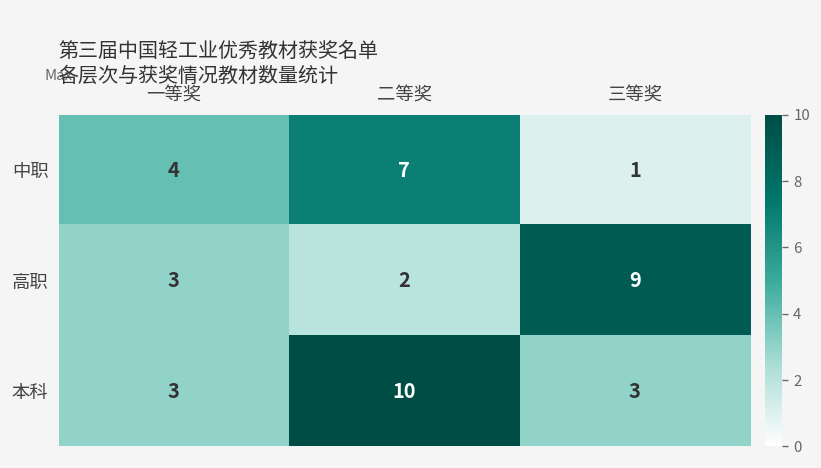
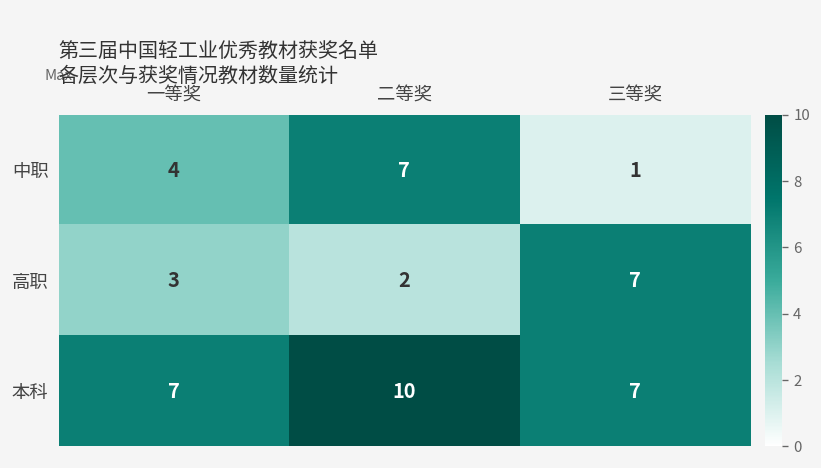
高职, 三等奖: 9 -> 7
本科, 一等奖: 3 -> 7
本科, 三等奖: 3 -> 7
